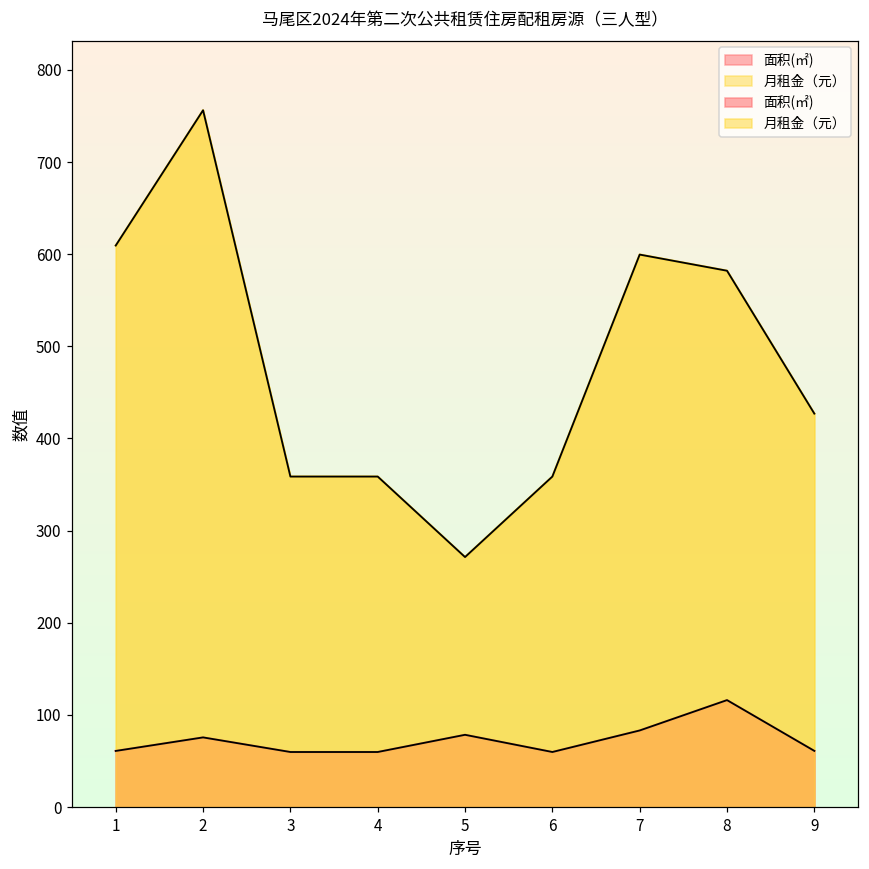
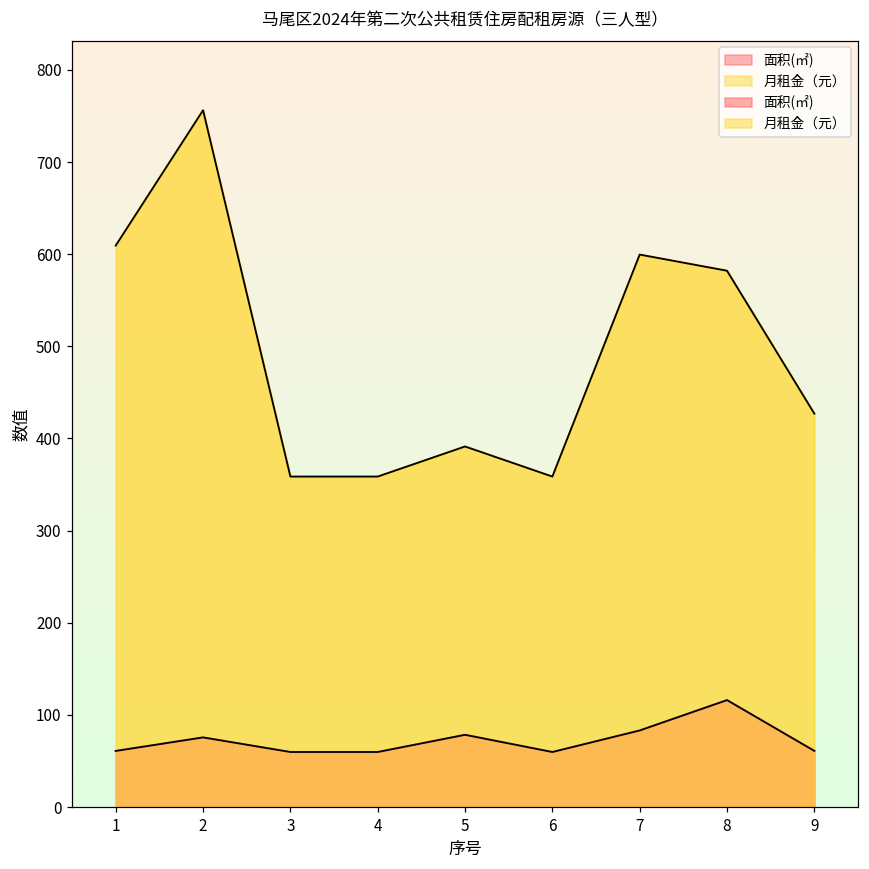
月租金（元）, 5: 270 -> 390
